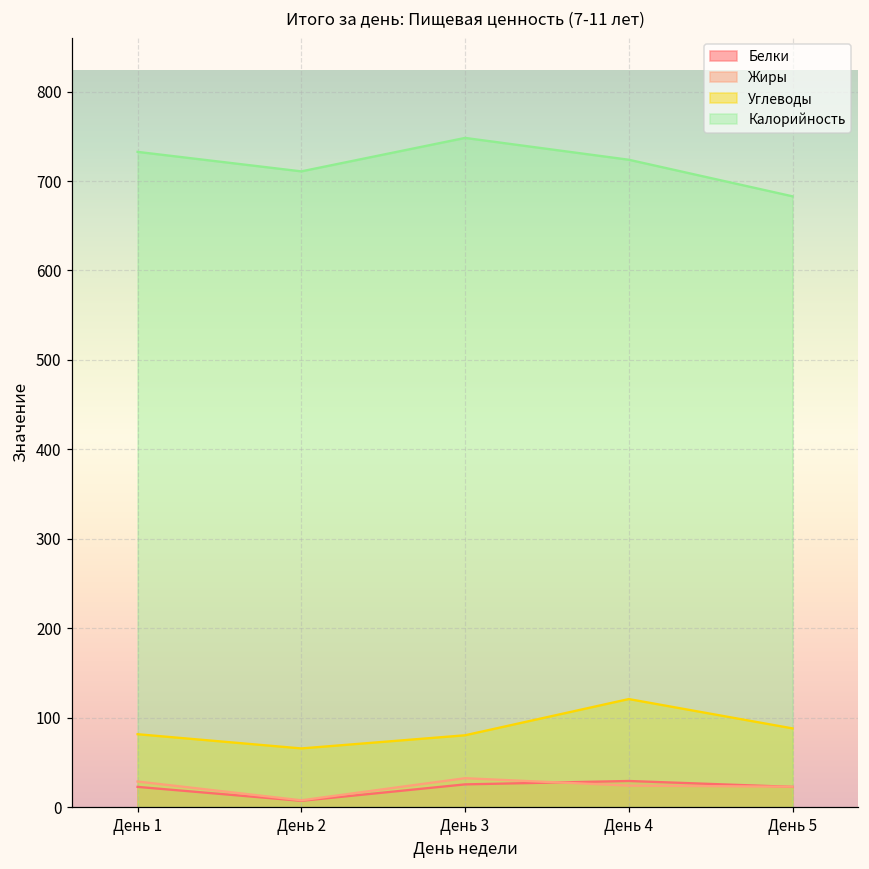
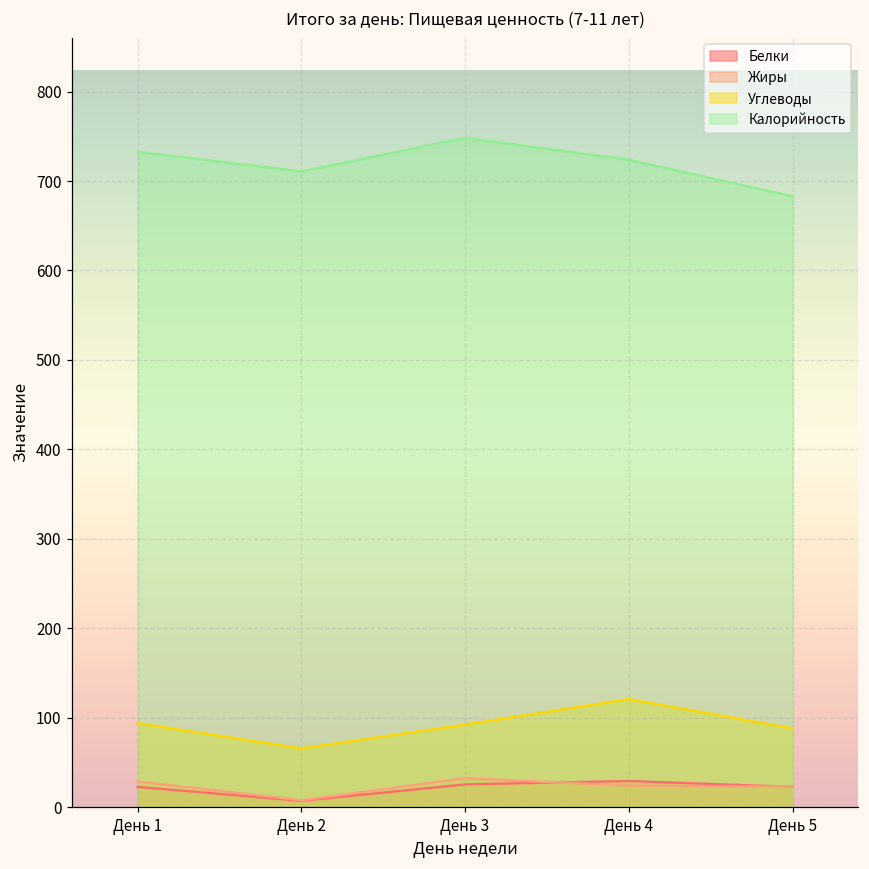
Углеводы, День 1: 80 -> 90
Углеводы, День 3: 80 -> 90
